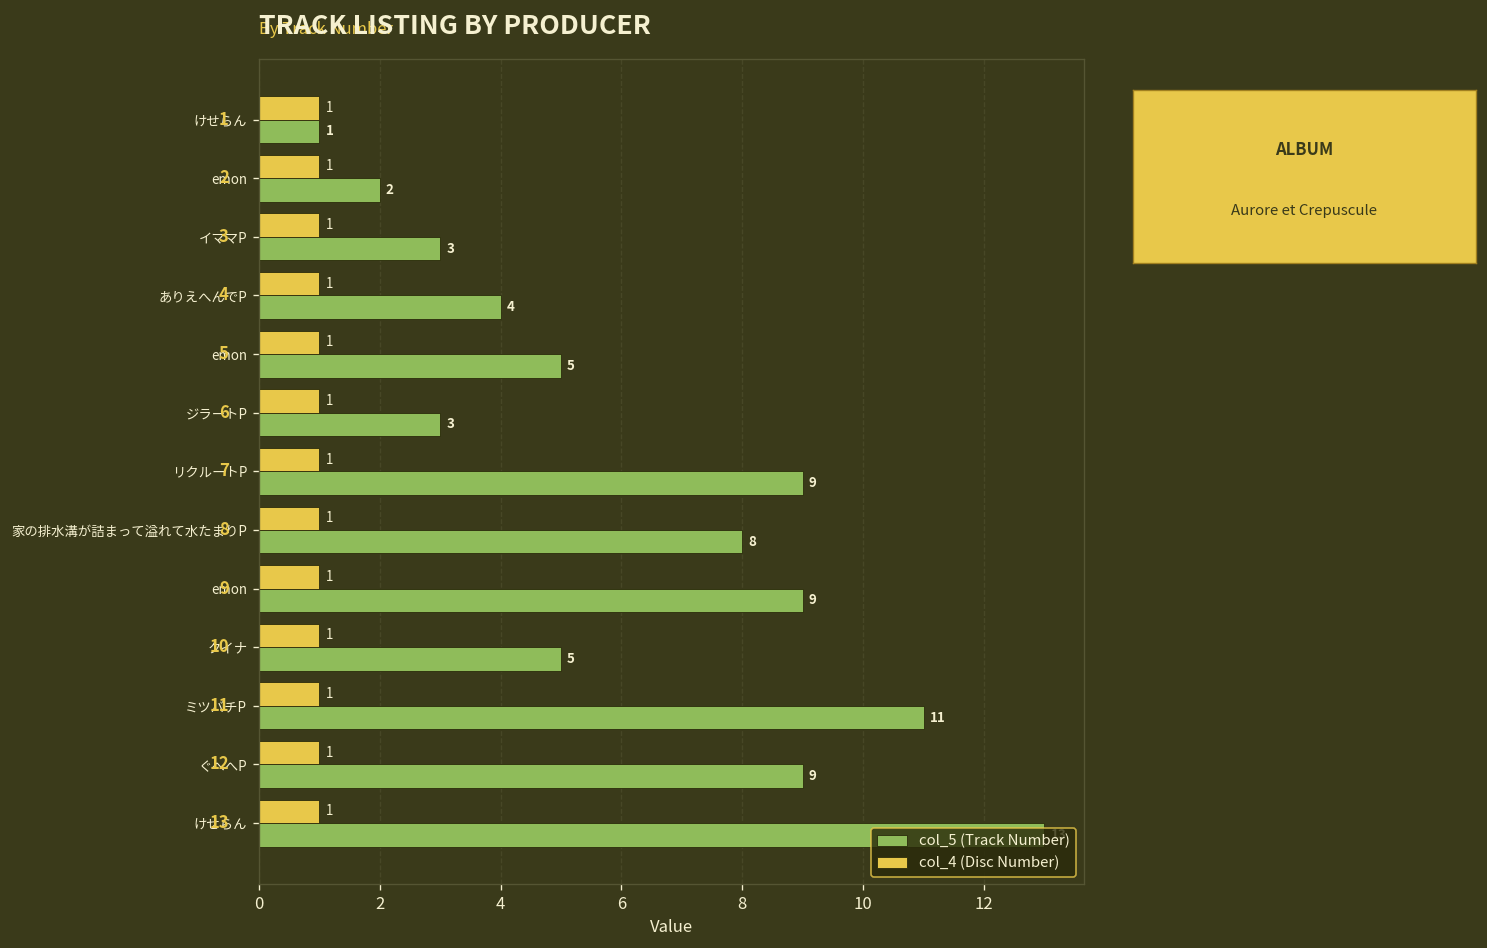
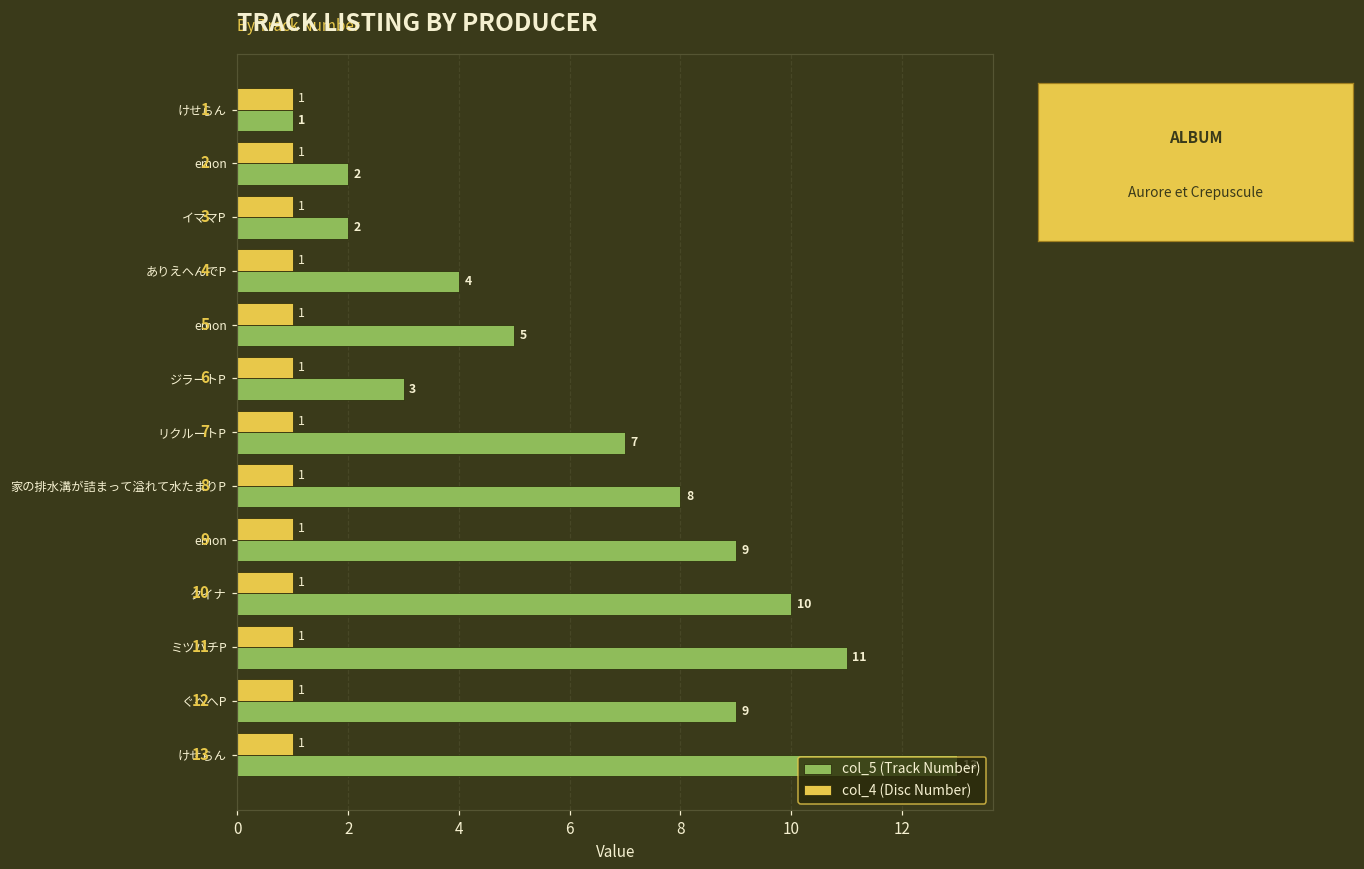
col_5 (Track Number), イママP: 3 -> 2
col_5 (Track Number), リクルートP: 9 -> 7
col_5 (Track Number), クイナ: 5 -> 10
